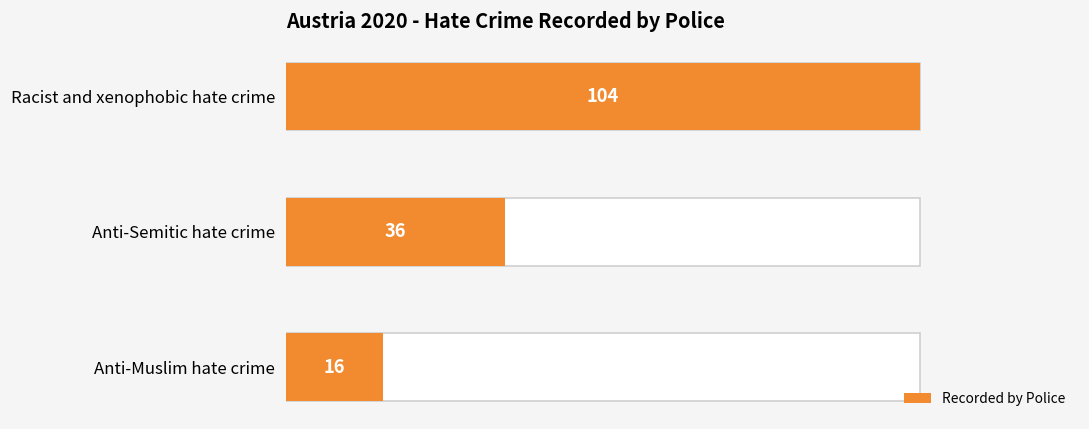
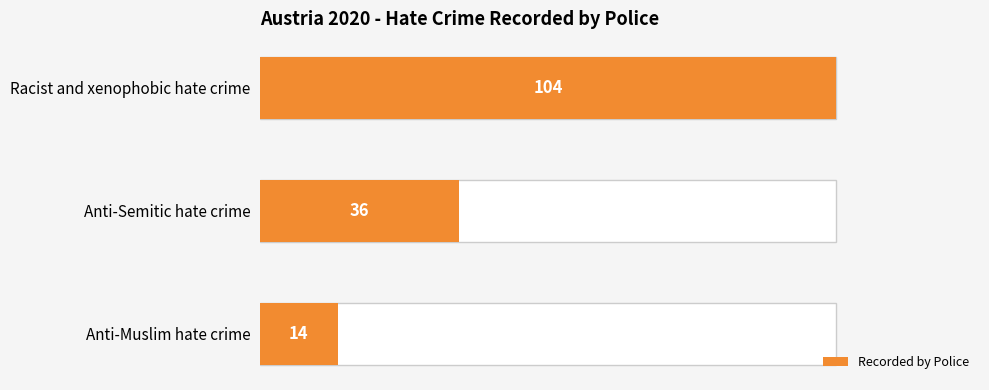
Recorded by Police, Anti-Muslim hate crime: 16 -> 14
